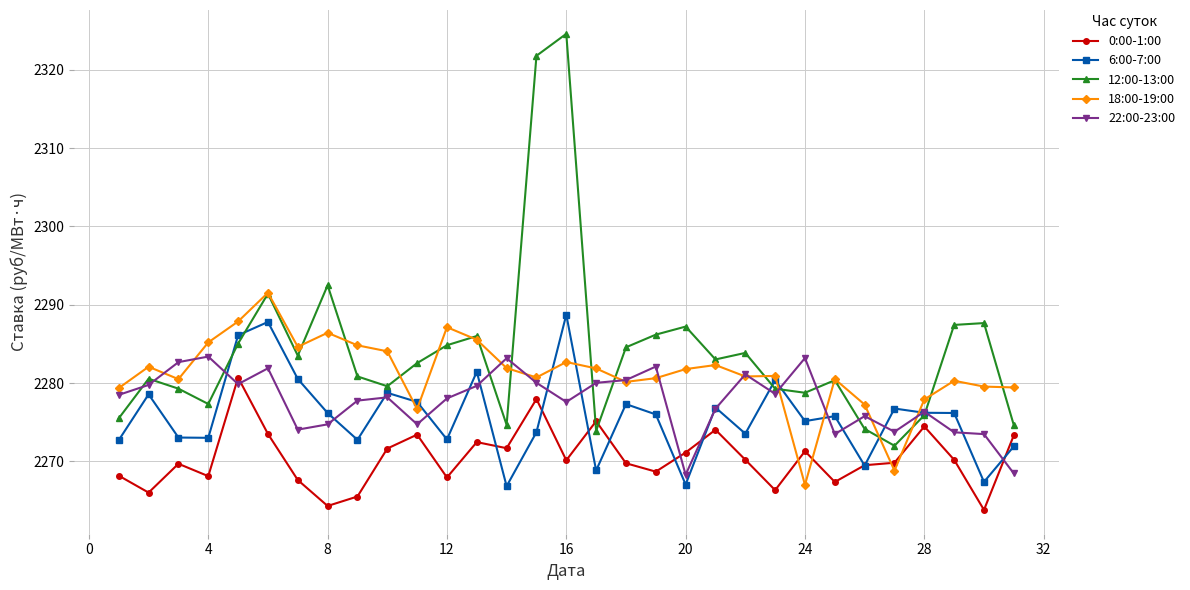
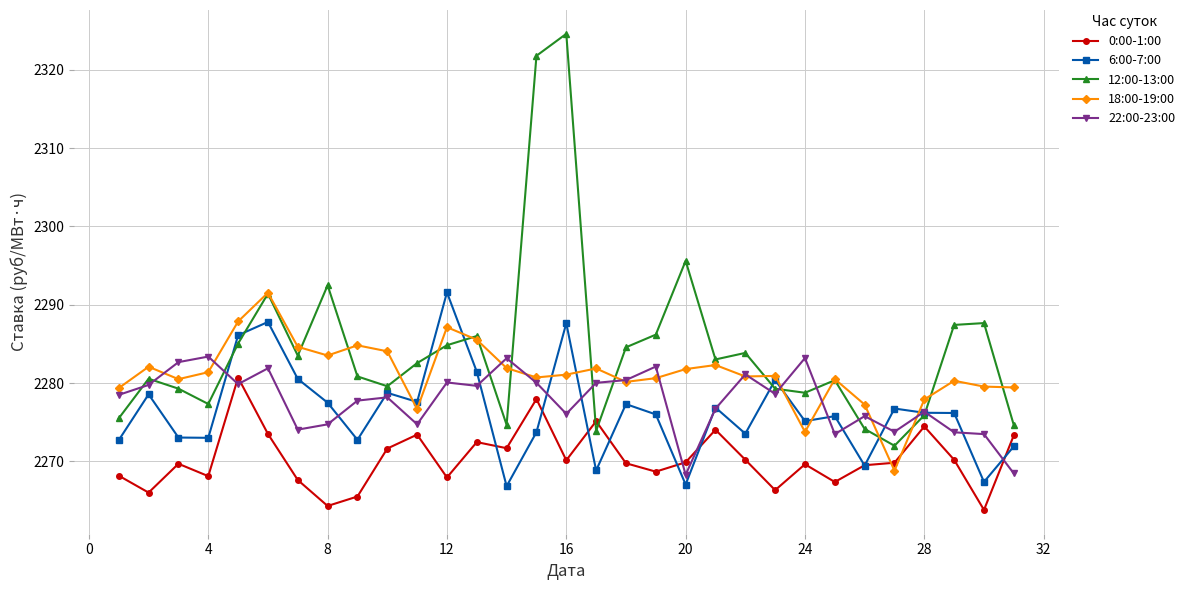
18:00-19:00, 4: 2285 -> 2281
6:00-7:00, 8: 2276 -> 2278
18:00-19:00, 8: 2286 -> 2284
6:00-7:00, 12: 2273 -> 2292
22:00-23:00, 12: 2278 -> 2280
6:00-7:00, 16: 2289 -> 2288
18:00-19:00, 16: 2283 -> 2281
22:00-23:00, 16: 2278 -> 2276
0:00-1:00, 20: 2271 -> 2270
12:00-13:00, 20: 2287 -> 2296
0:00-1:00, 24: 2271 -> 2270
18:00-19:00, 24: 2267 -> 2274
